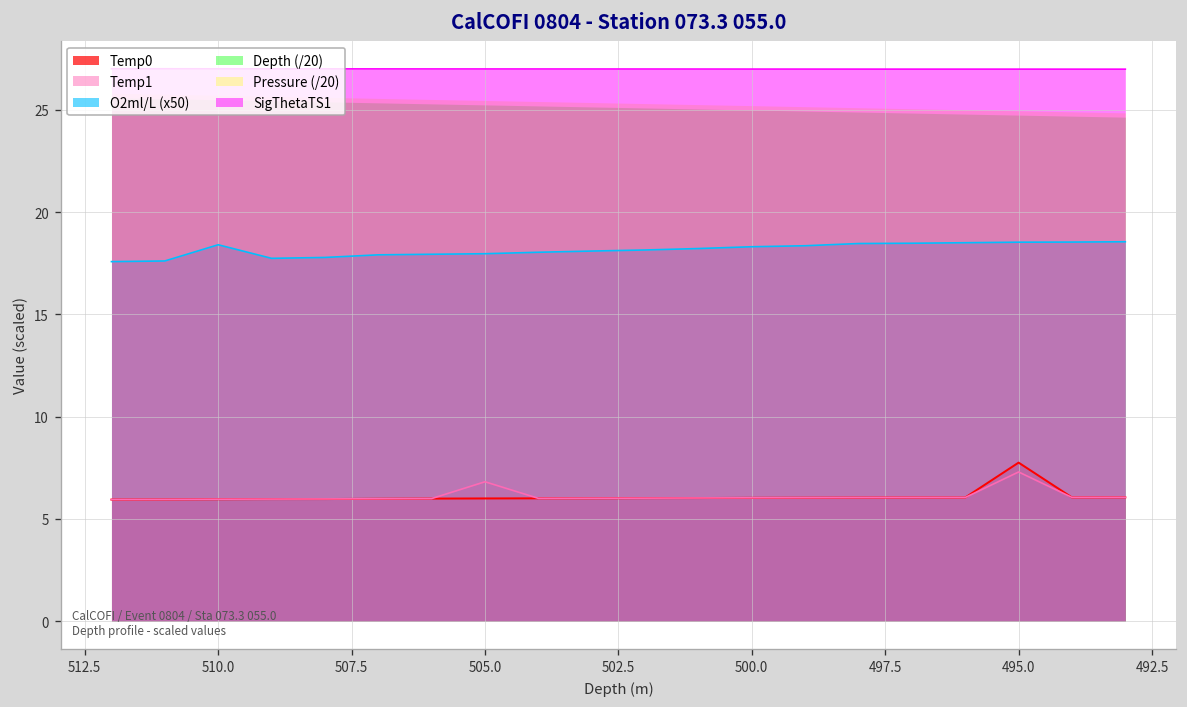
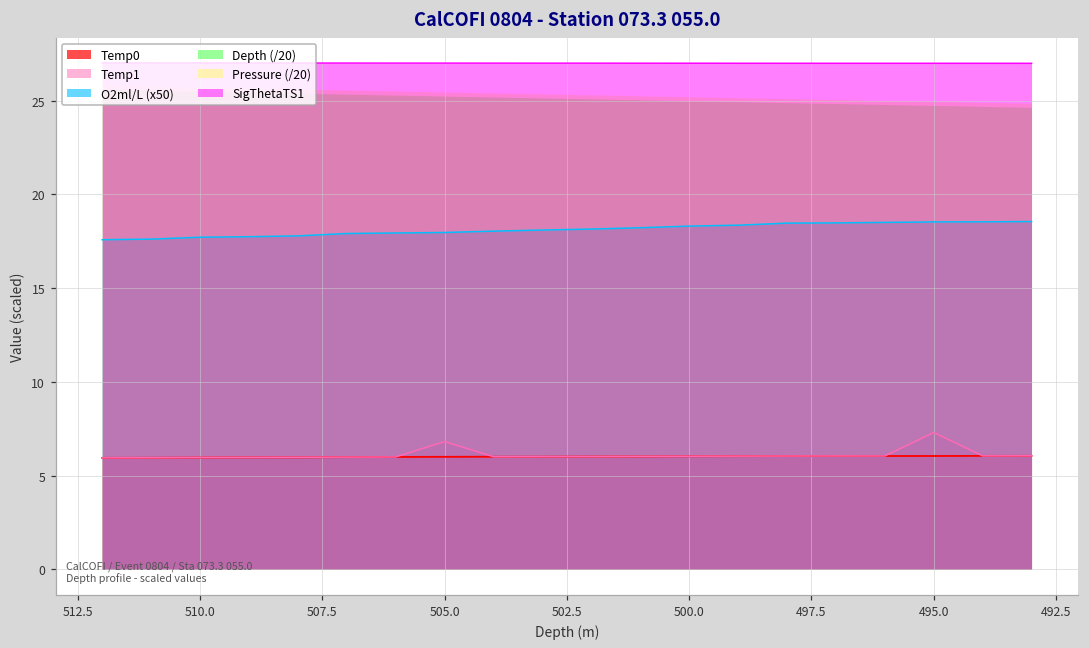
O2ml/L (x50), 510.0: 18.4 -> 17.7
Temp0, 495.0: 7.8 -> 6.0
